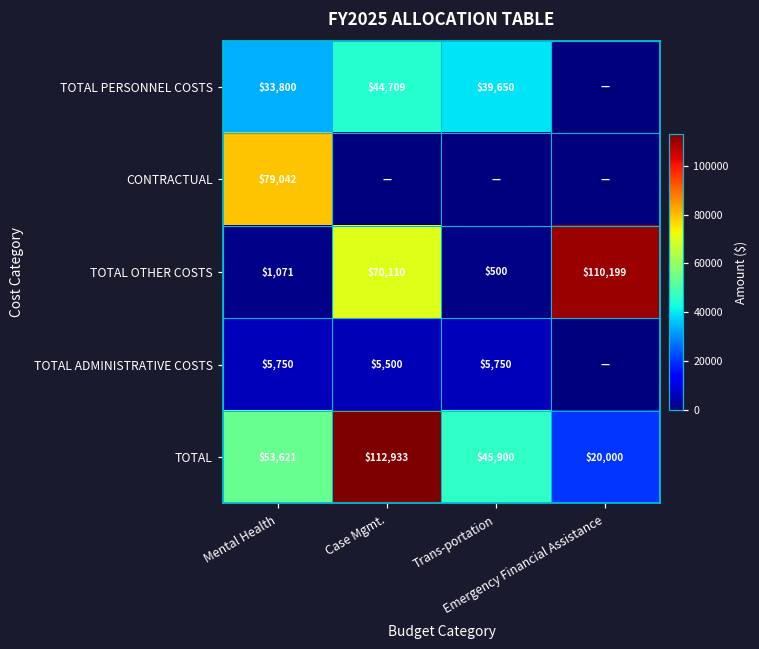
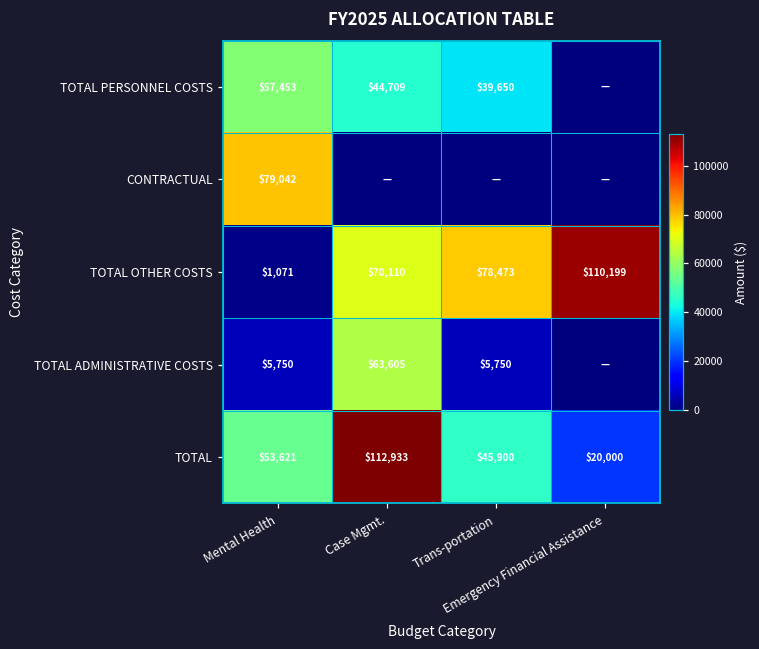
TOTAL PERSONNEL COSTS, Mental Health: $33,800 -> $57,453
TOTAL OTHER COSTS, Trans-portation: $500 -> $78,473
TOTAL ADMINISTRATIVE COSTS, Case Mgmt.: $5,500 -> $63,605
